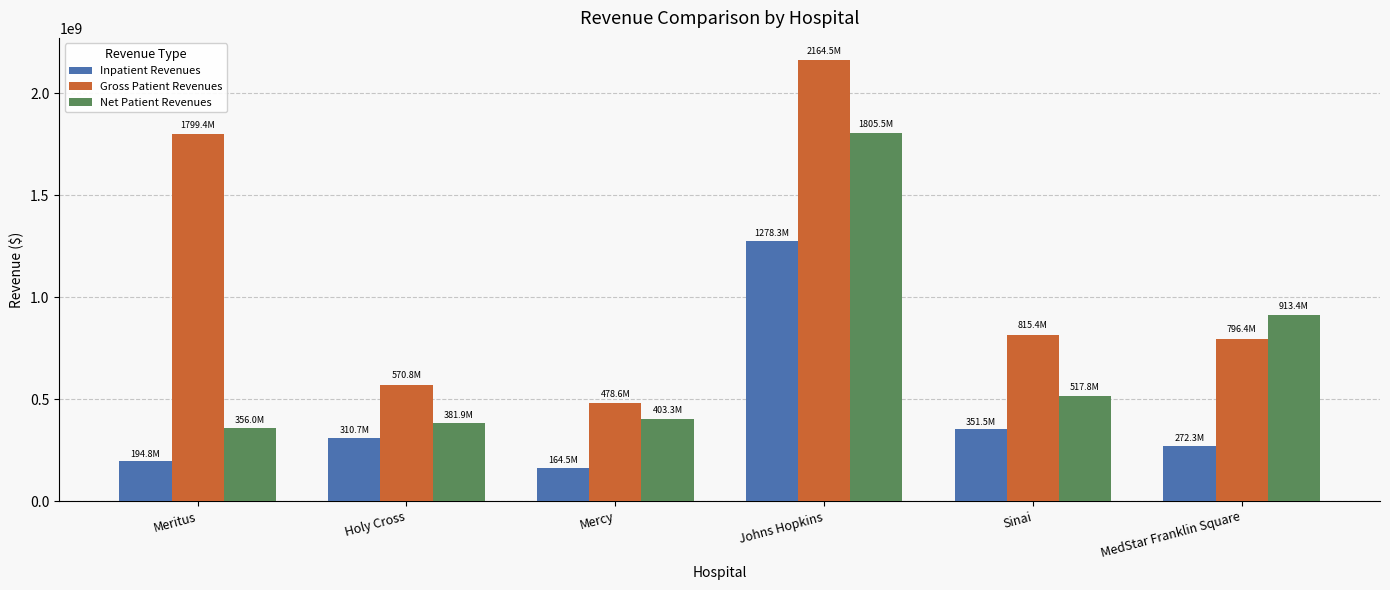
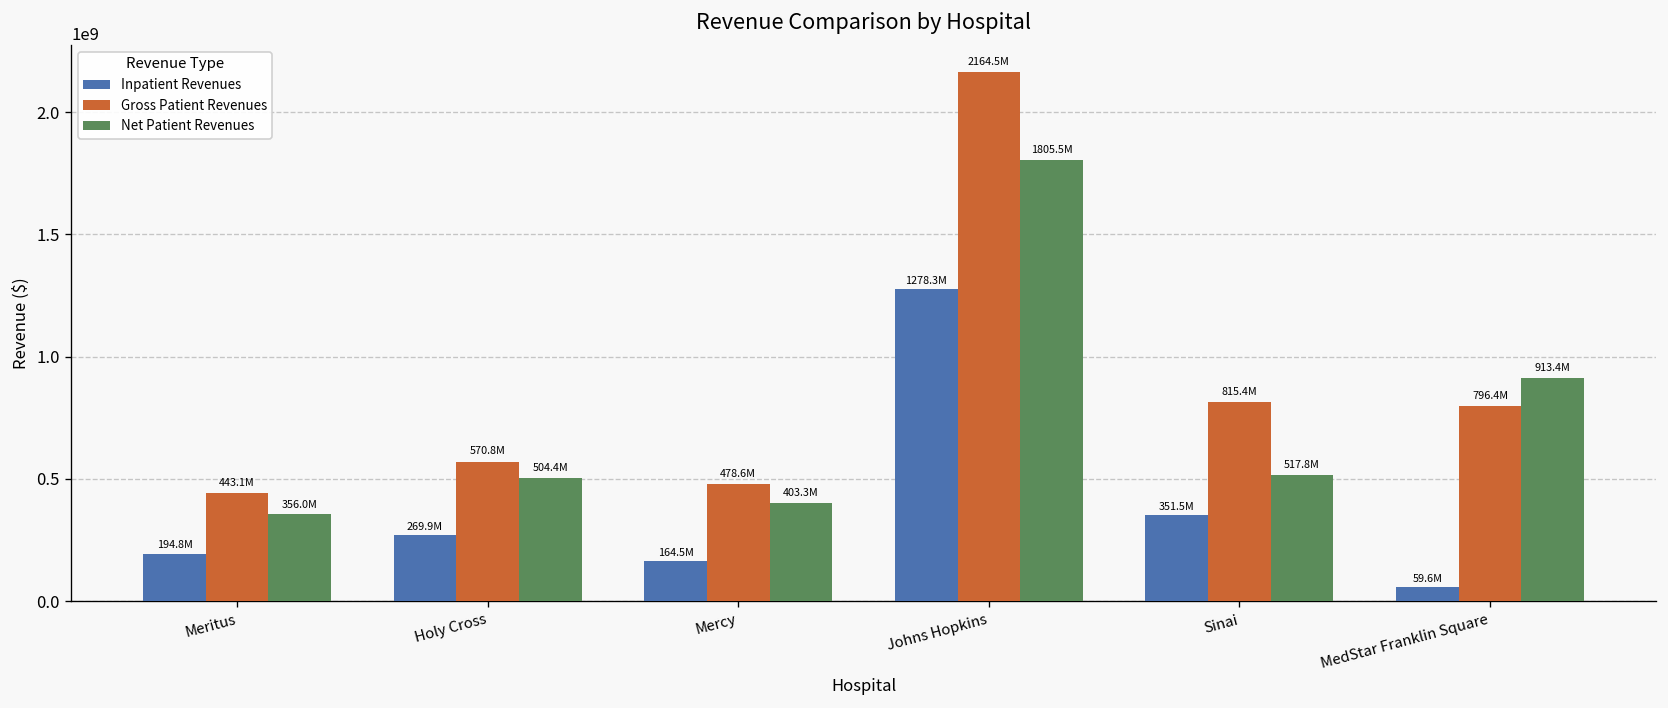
Gross Patient Revenues, Meritus: 1799.4M -> 443.1M
Inpatient Revenues, Holy Cross: 310.7M -> 269.9M
Net Patient Revenues, Holy Cross: 381.9M -> 504.4M
Inpatient Revenues, MedStar Franklin Square: 272.3M -> 59.6M
